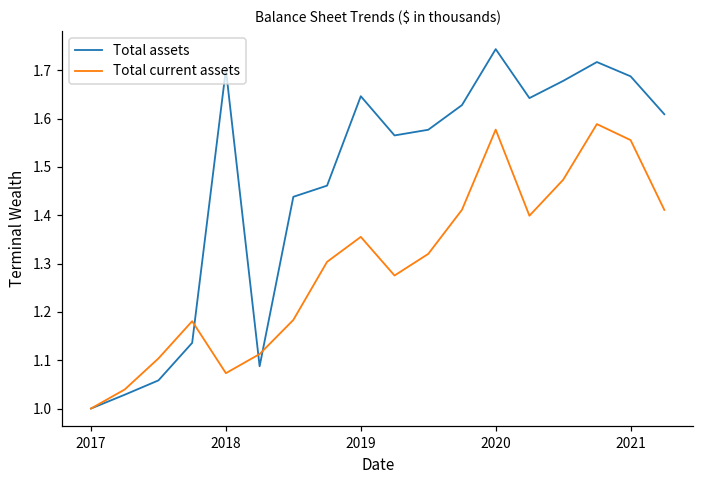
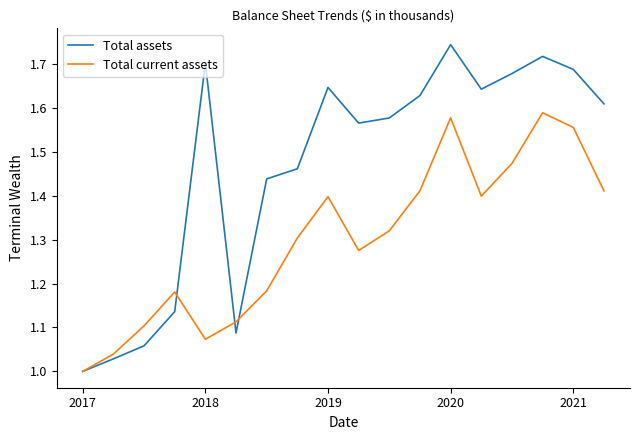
Total current assets, 2019: 1.36 -> 1.40
